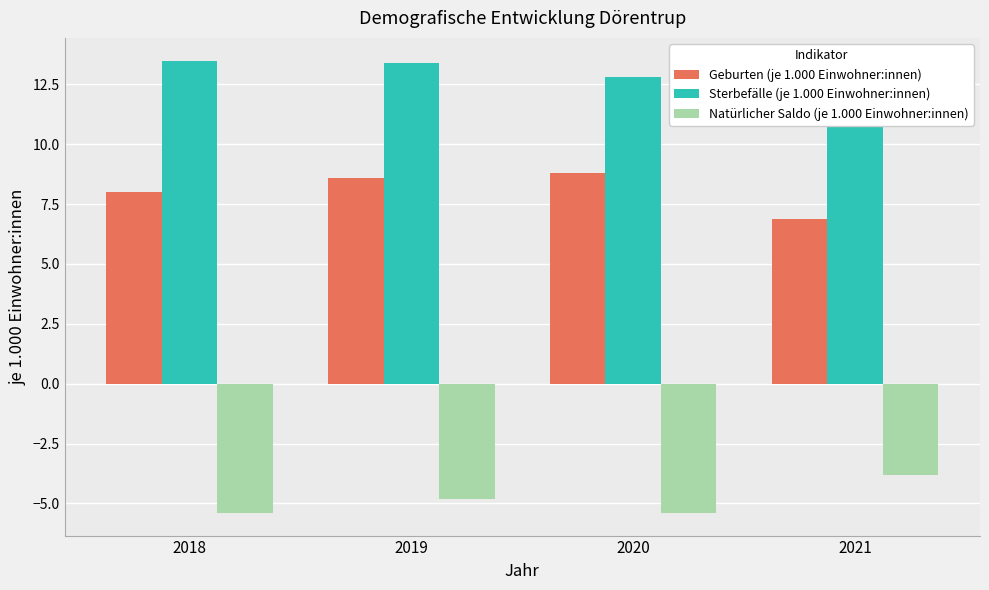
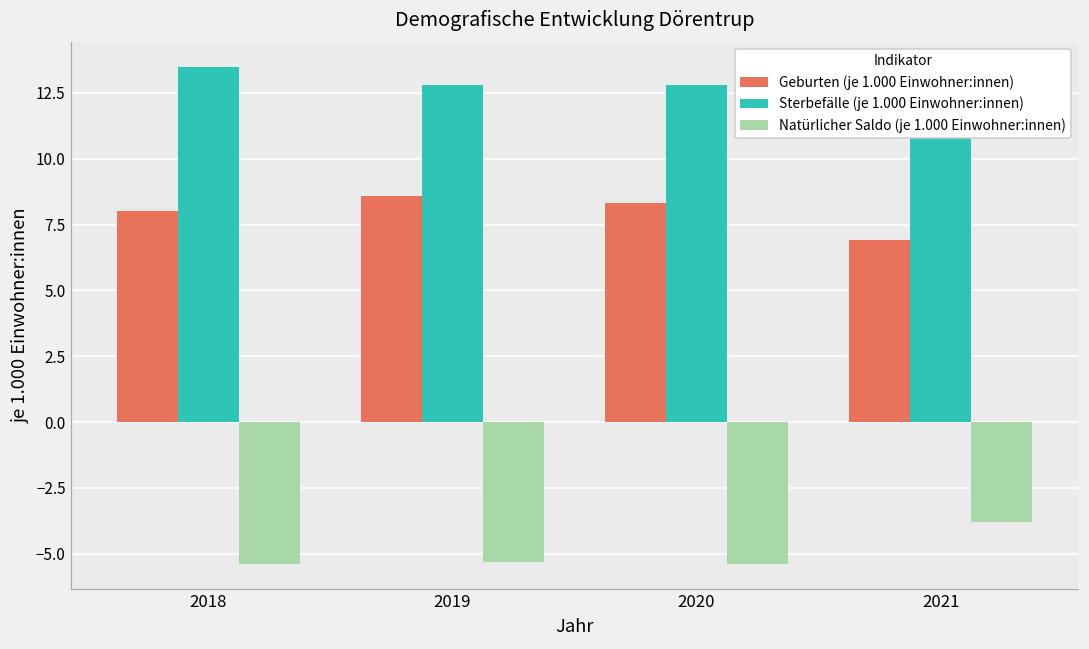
Sterbefälle (je 1.000 Einwohner:innen), 2019: 13.4 -> 12.8
Natürlicher Saldo (je 1.000 Einwohner:innen), 2019: -4.8 -> -5.3
Geburten (je 1.000 Einwohner:innen), 2020: 8.8 -> 8.3
